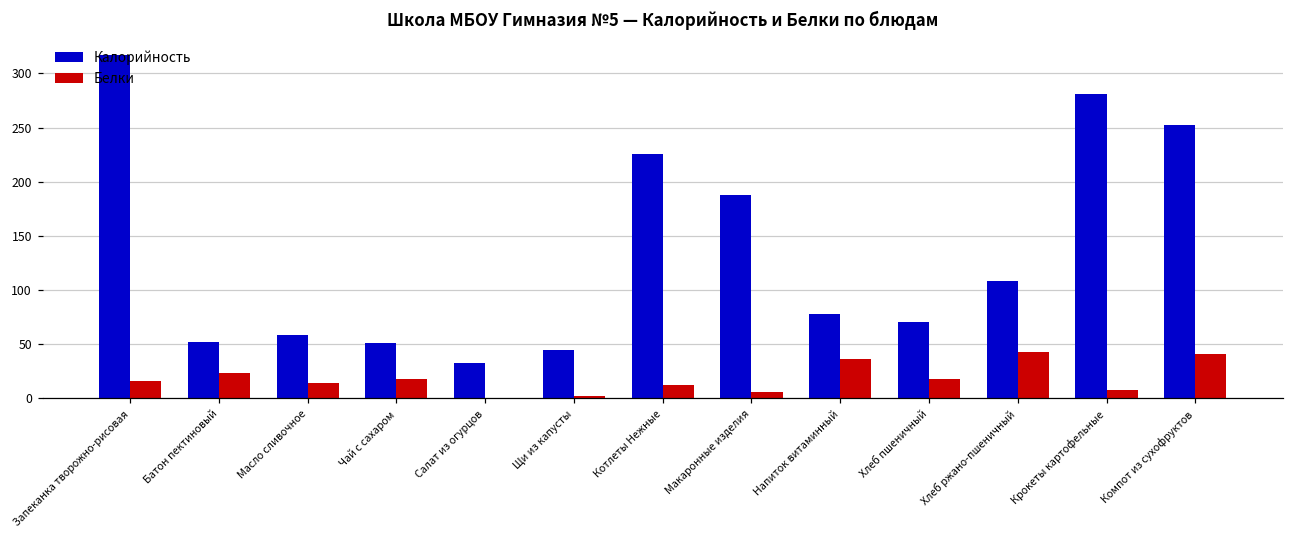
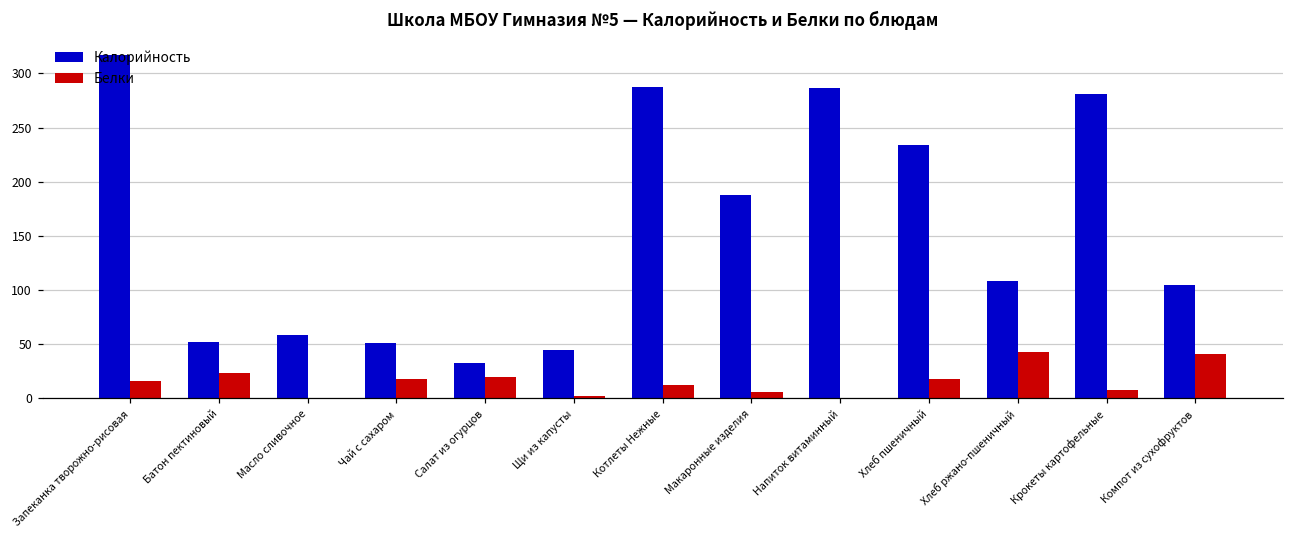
Белки, Масло сливочное: 10 -> 0
Белки, Салат из огурцов: 0 -> 20
Калорийность, Котлеты Нежные: 230 -> 290
Калорийность, Напиток витаминный: 80 -> 290
Белки, Напиток витаминный: 40 -> 0
Калорийность, Хлеб пшеничный: 70 -> 230
Калорийность, Компот из сухофруктов: 250 -> 100
